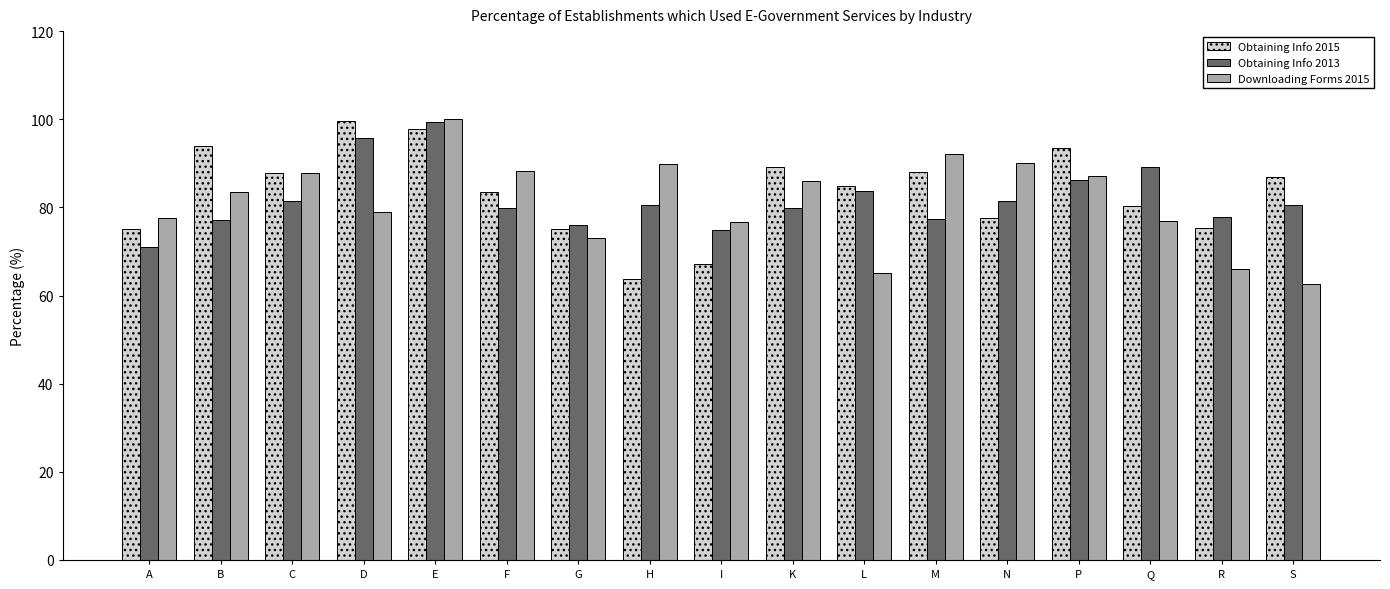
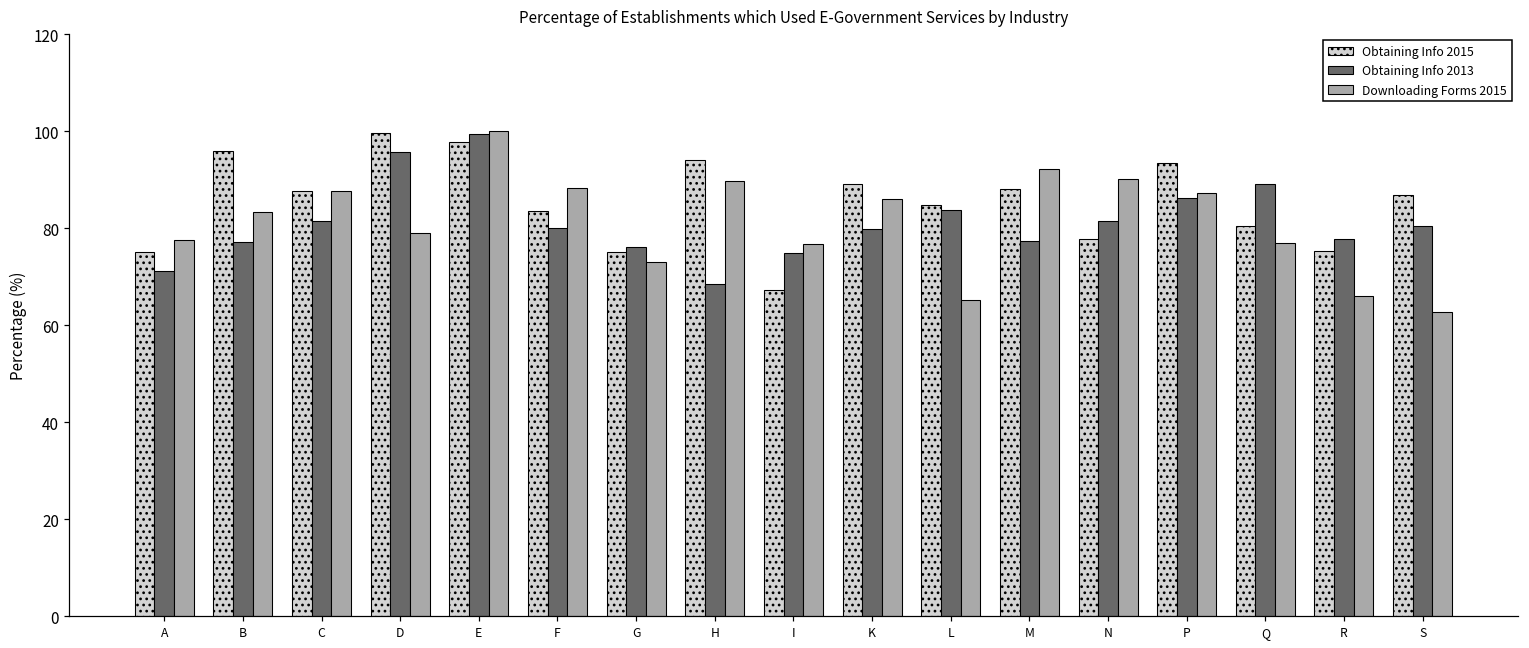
Obtaining Info 2015, B: 94 -> 96
Obtaining Info 2015, H: 64 -> 94
Obtaining Info 2013, H: 81 -> 68
